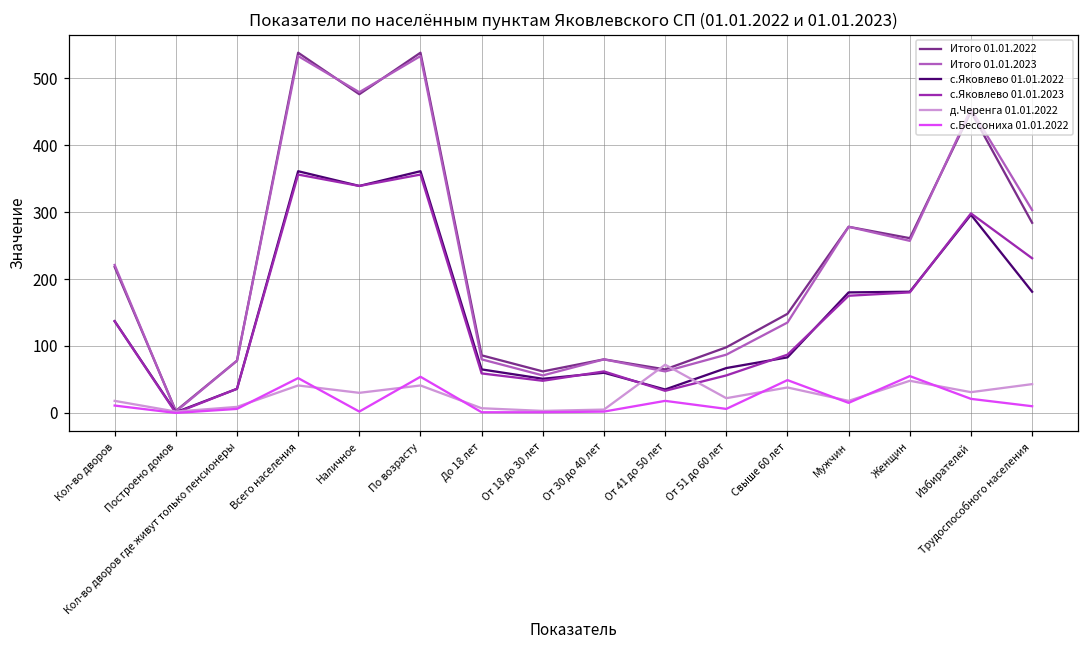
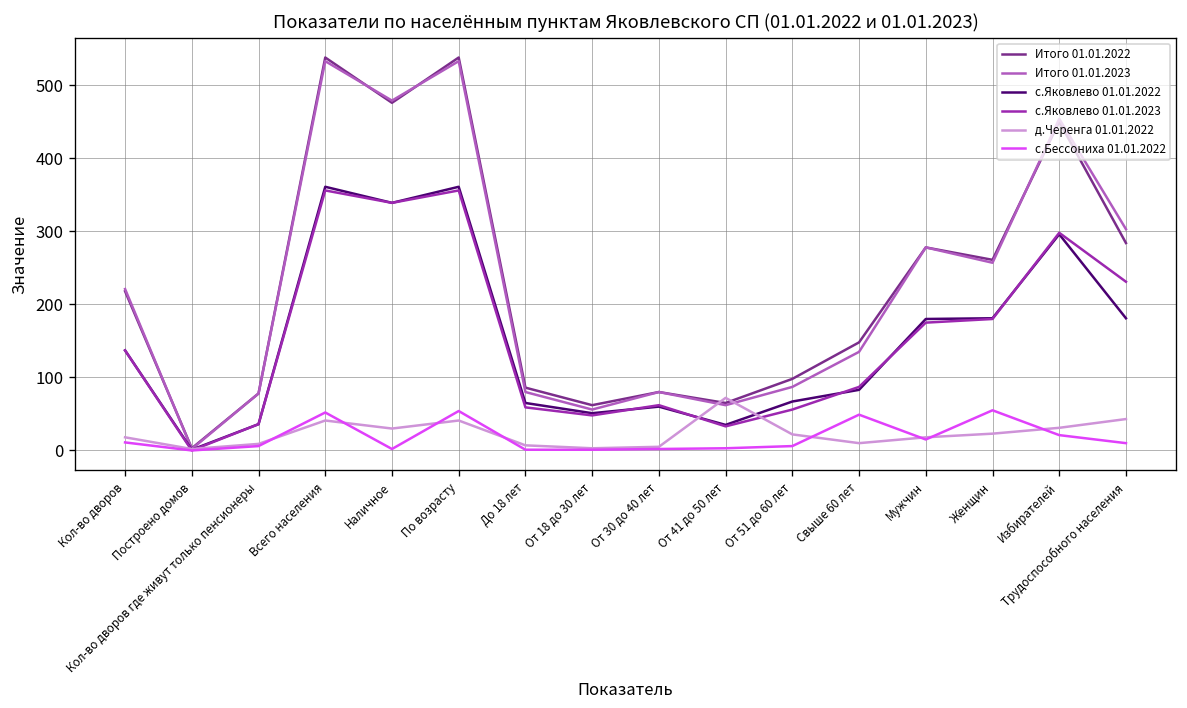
с.Бессониха 01.01.2022, От 41 до 50 лет: 20 -> 0
д.Черенга 01.01.2022, Свыше 60 лет: 40 -> 10
д.Черенга 01.01.2022, Женщин: 50 -> 20
